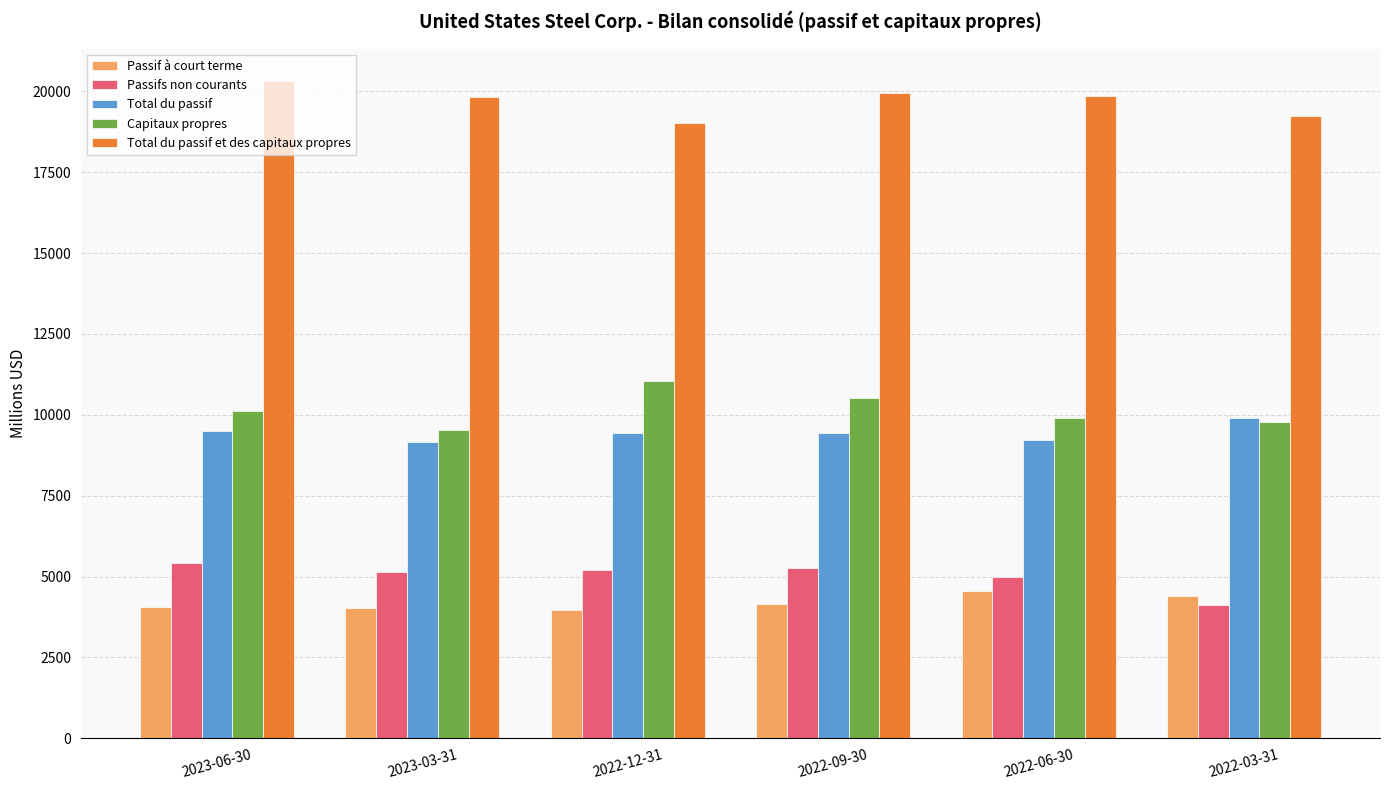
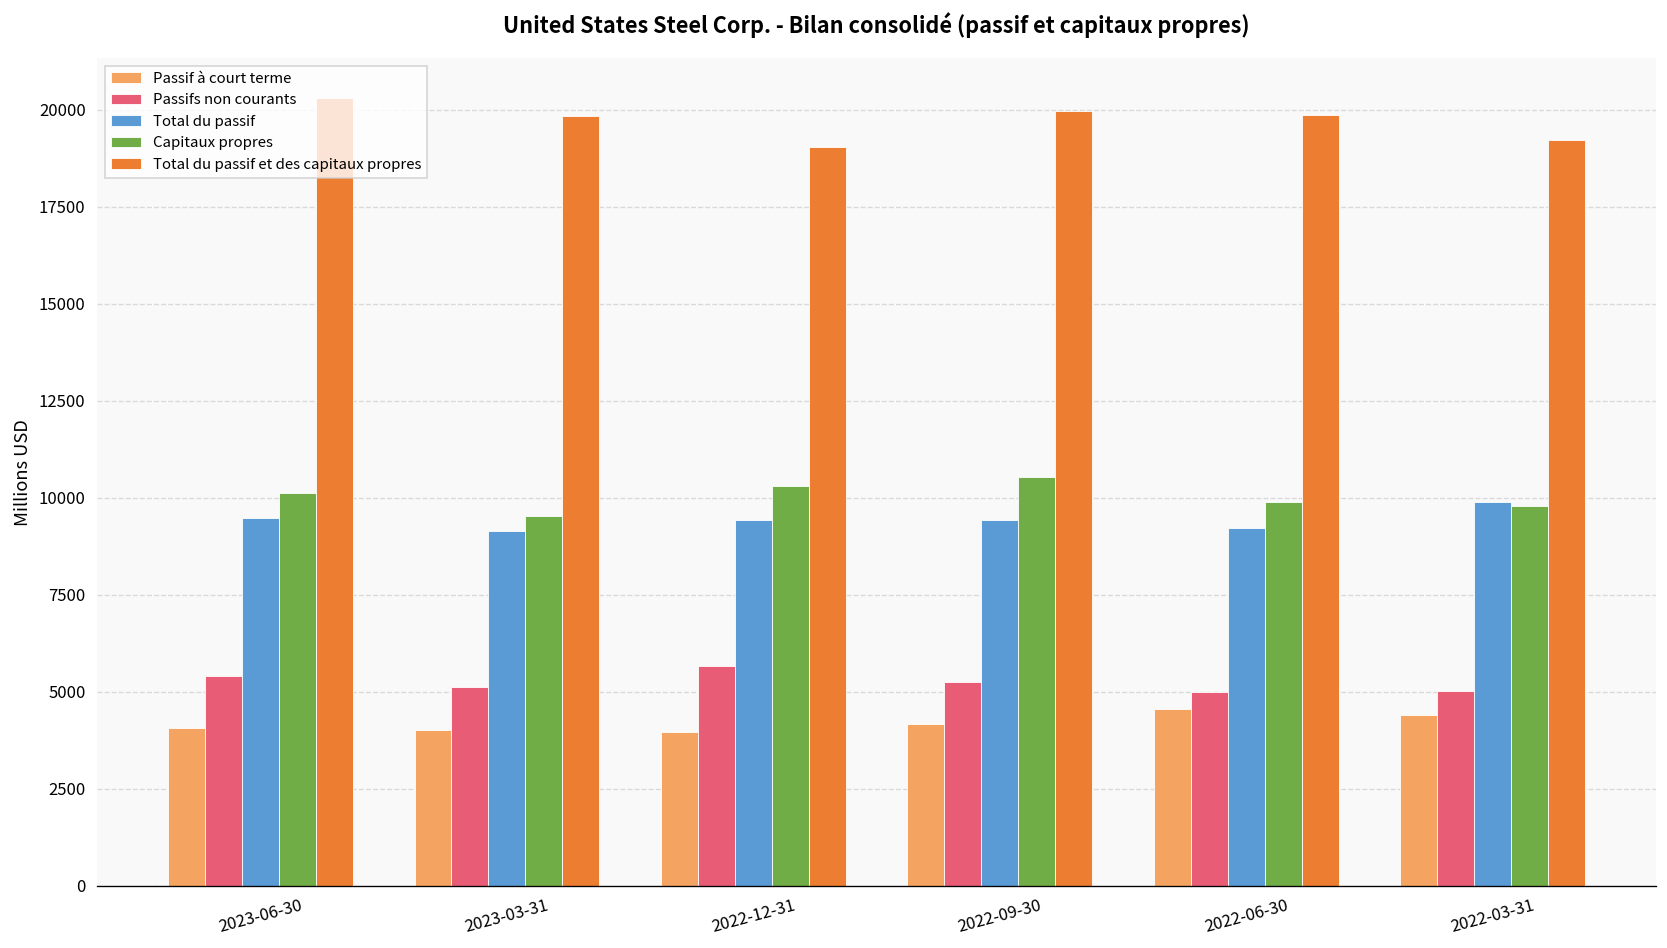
Passifs non courants, 2022-12-31: 5200 -> 5700
Capitaux propres, 2022-12-31: 11000 -> 10300
Passifs non courants, 2022-03-31: 4100 -> 5000
